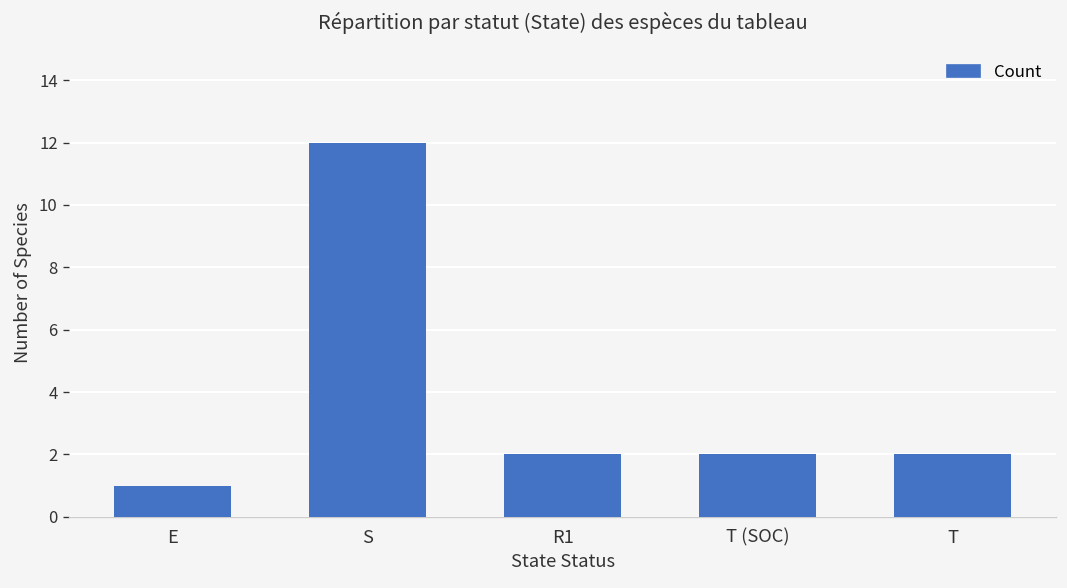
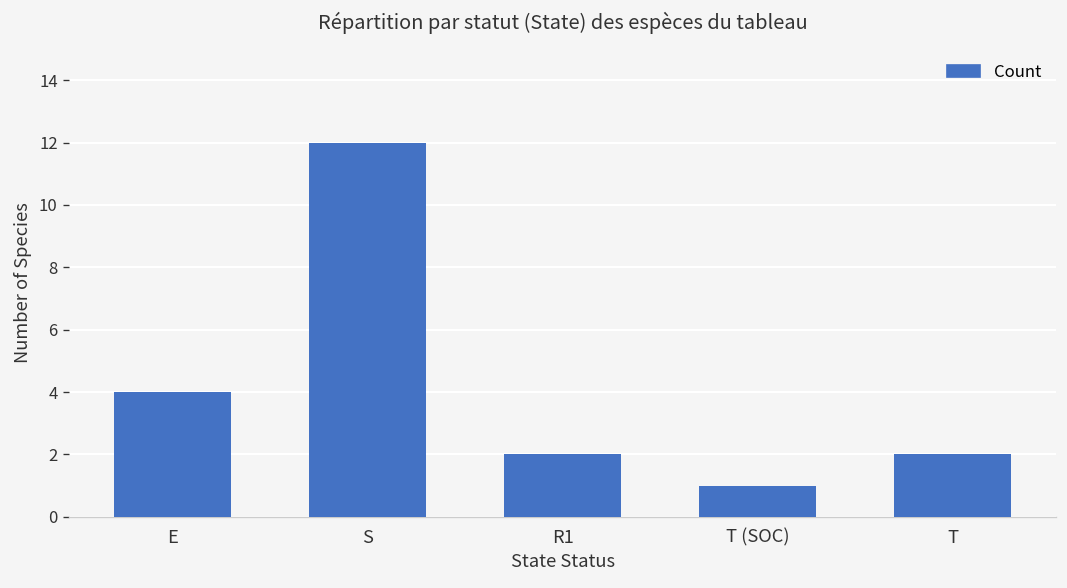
E: 1 -> 4
T (SOC): 2 -> 1
